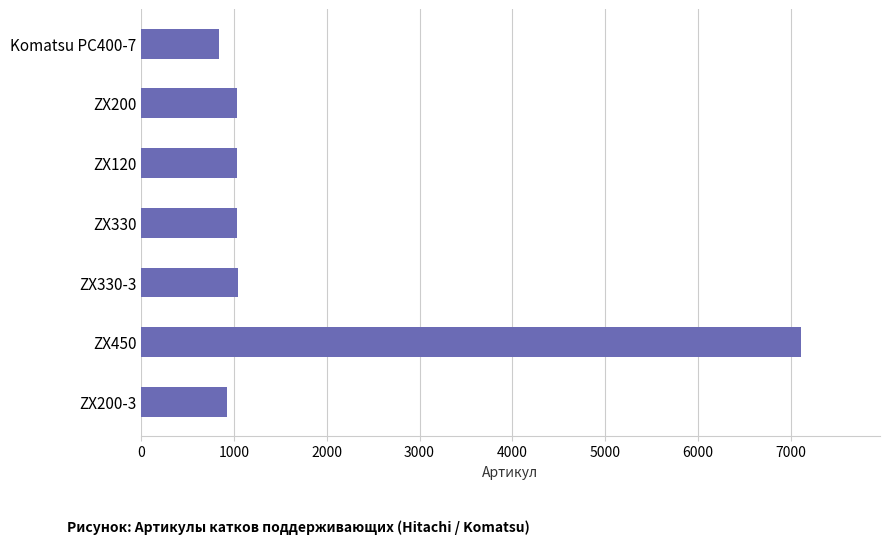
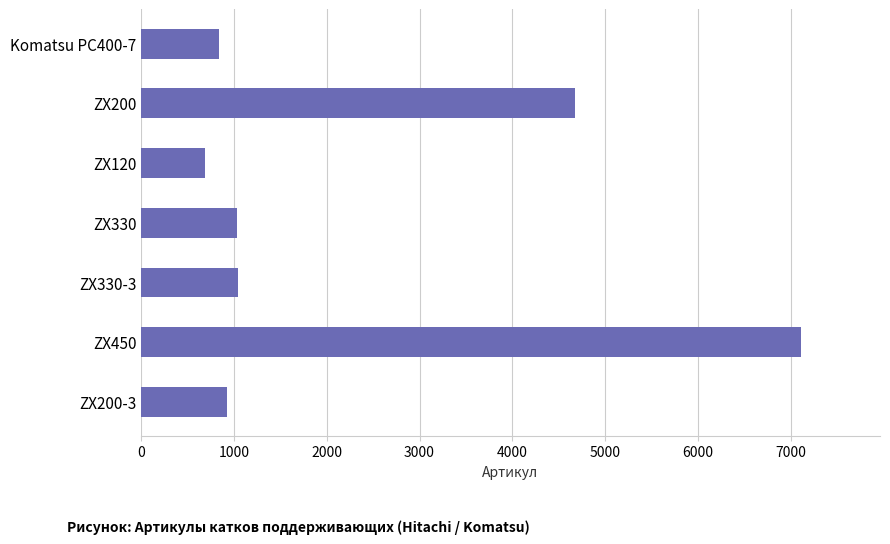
ZX200: 1000 -> 4700
ZX120: 1000 -> 700
